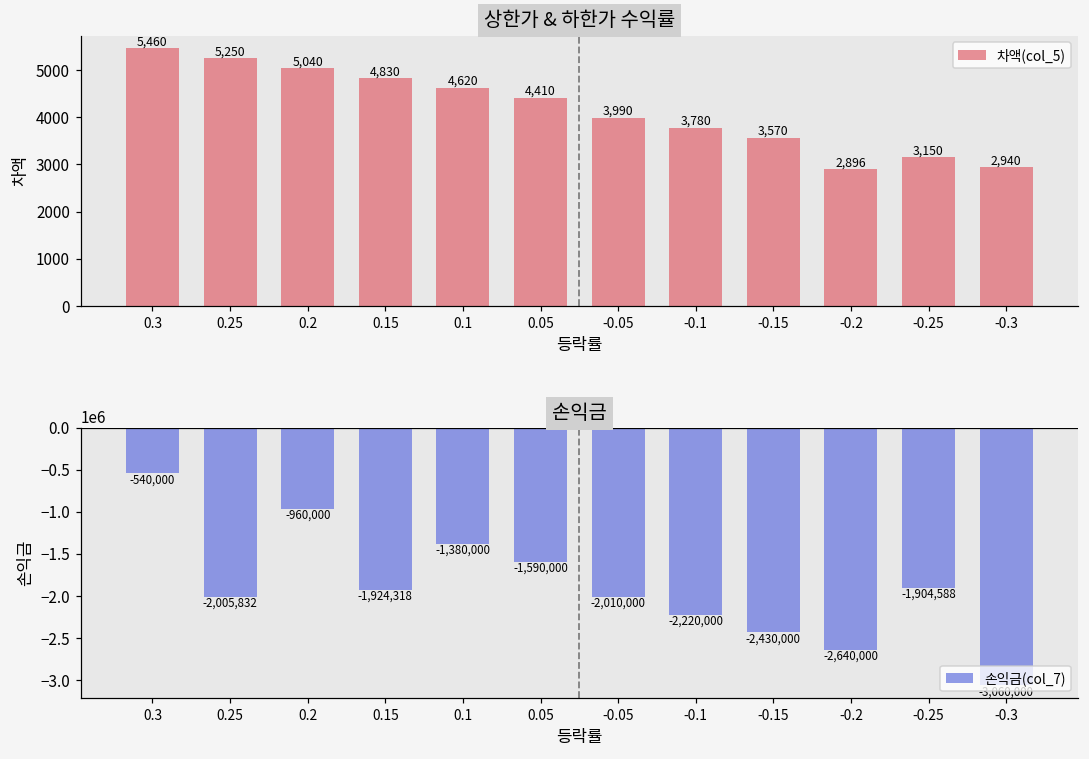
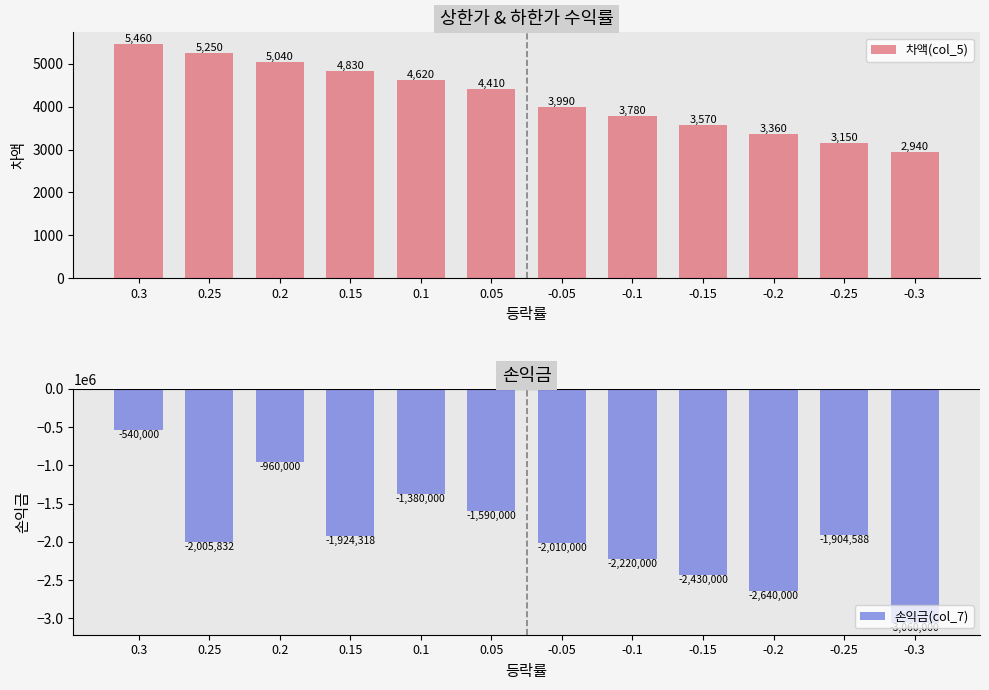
상한가 & 하한가 수익률, -0.2: 2,896 -> 3,360
